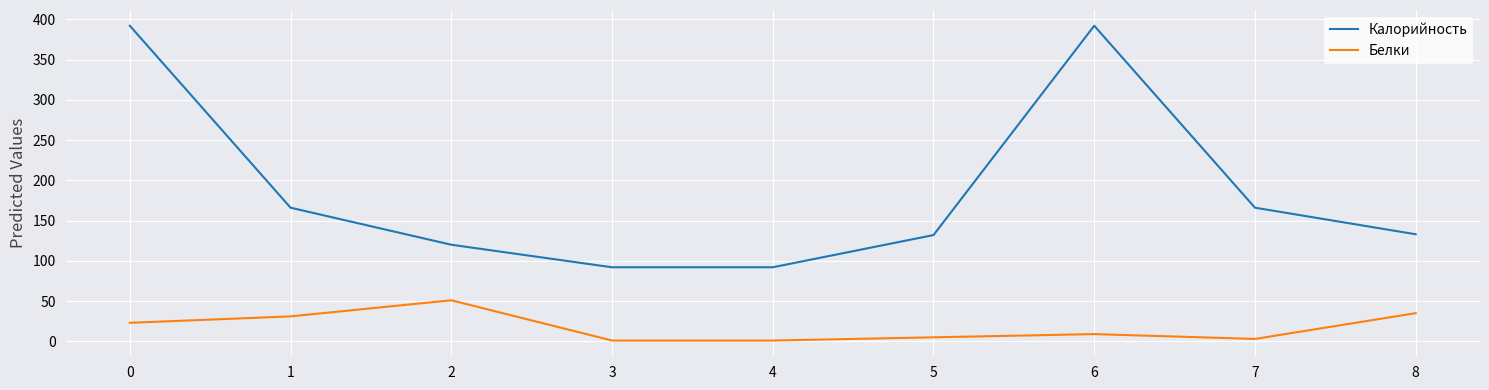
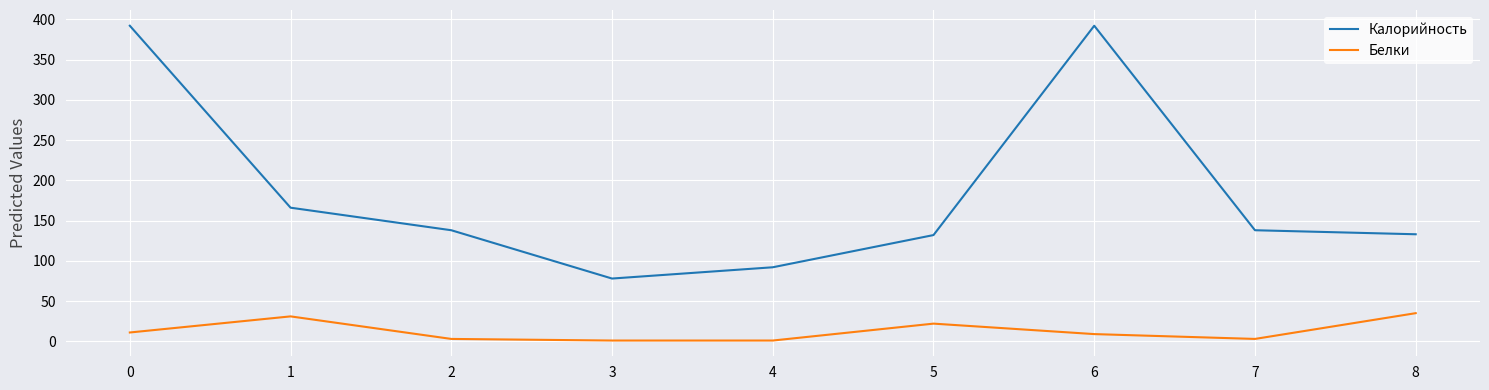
Белки, 0: 20 -> 10
Калорийность, 2: 120 -> 140
Белки, 2: 50 -> 0
Калорийность, 3: 90 -> 80
Белки, 5: 10 -> 20
Калорийность, 7: 170 -> 140
